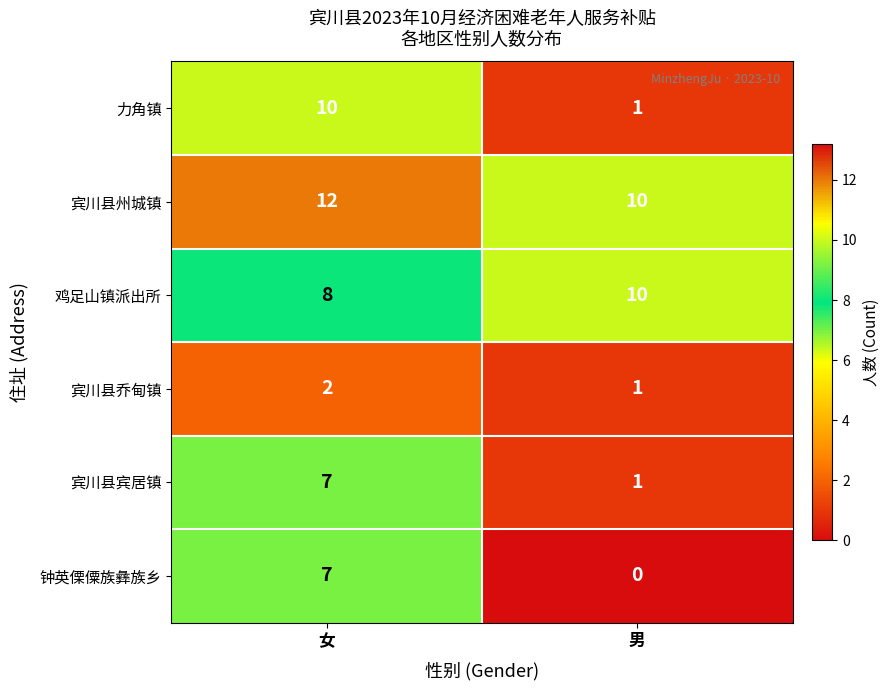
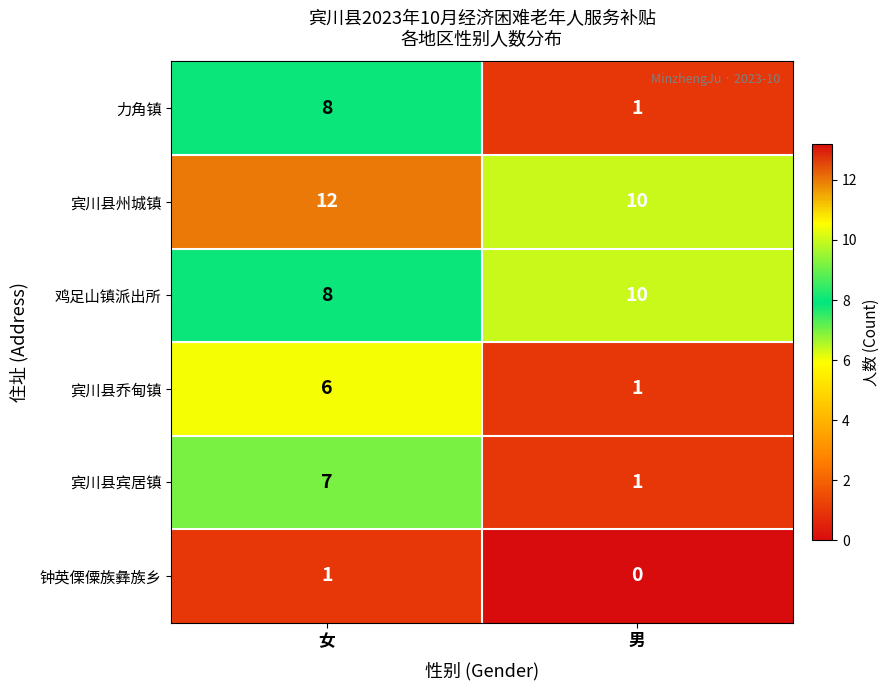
力角镇, 女: 10 -> 8
宾川县乔甸镇, 女: 2 -> 6
钟英傈僳族彝族乡, 女: 7 -> 1
